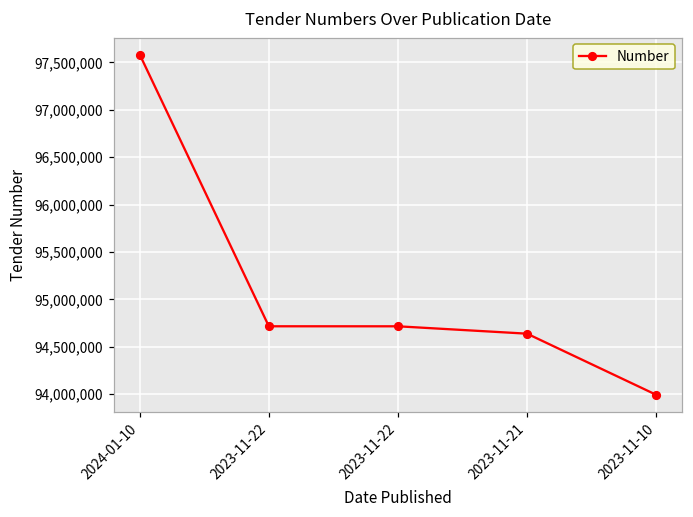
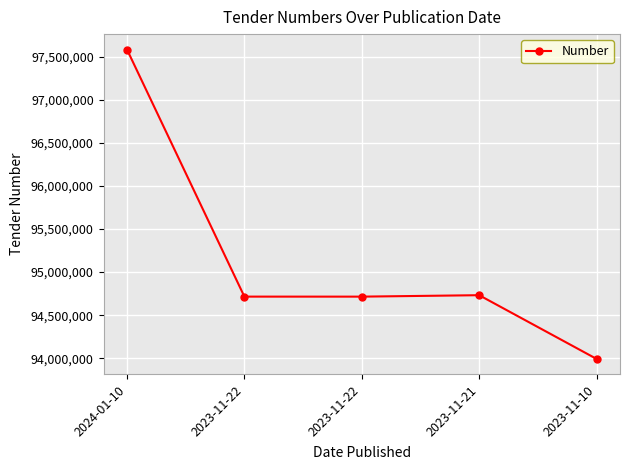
2023-11-21: 94,600,000 -> 94,700,000
